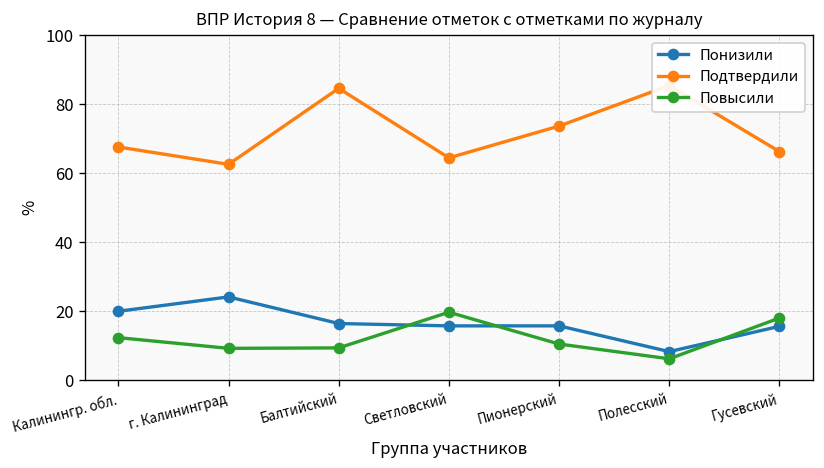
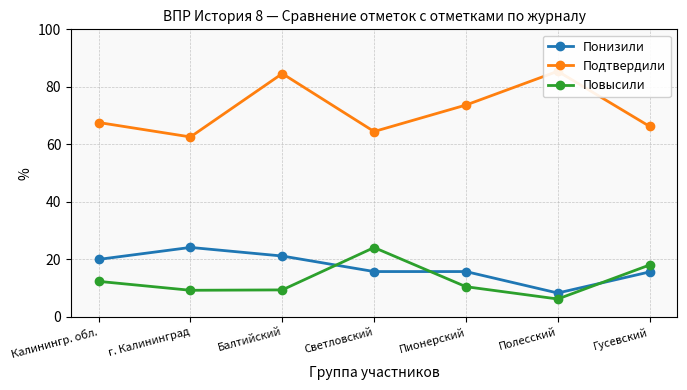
Понизили, Балтийский: 16 -> 21
Повысили, Светловский: 20 -> 24
